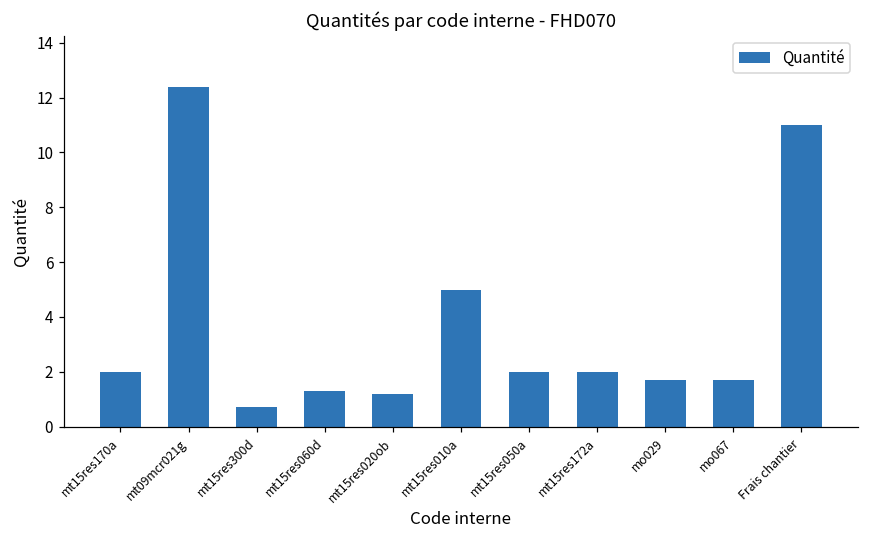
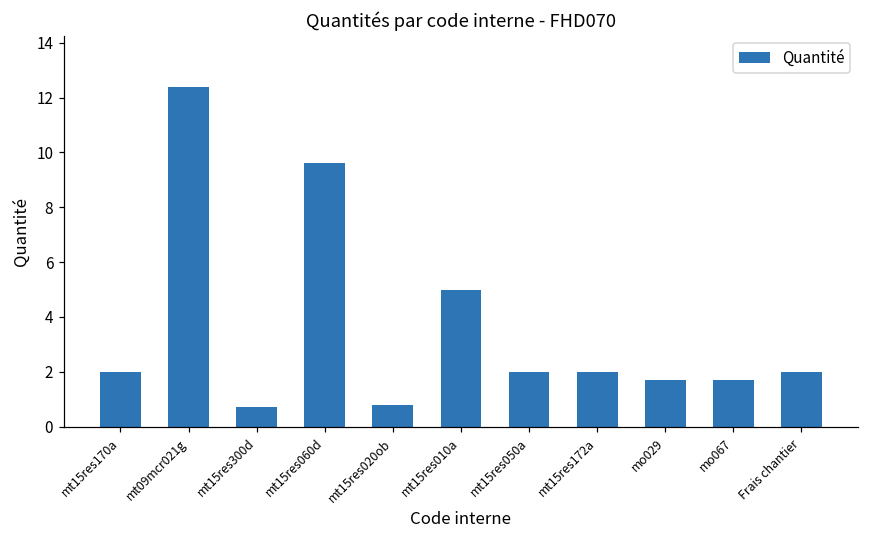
mt15res060d: 1.3 -> 9.6
mt15res020ob: 1.2 -> 0.8
Frais chantier: 11 -> 2
